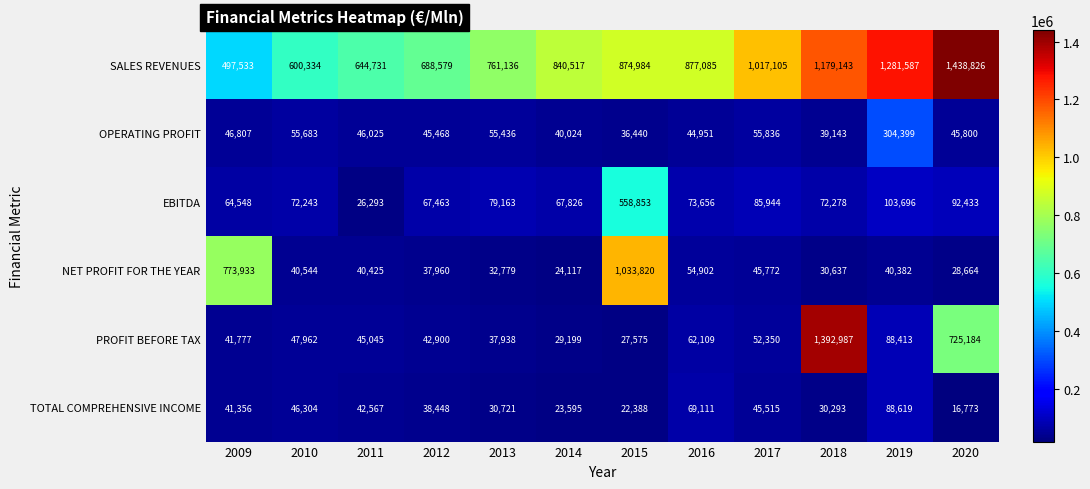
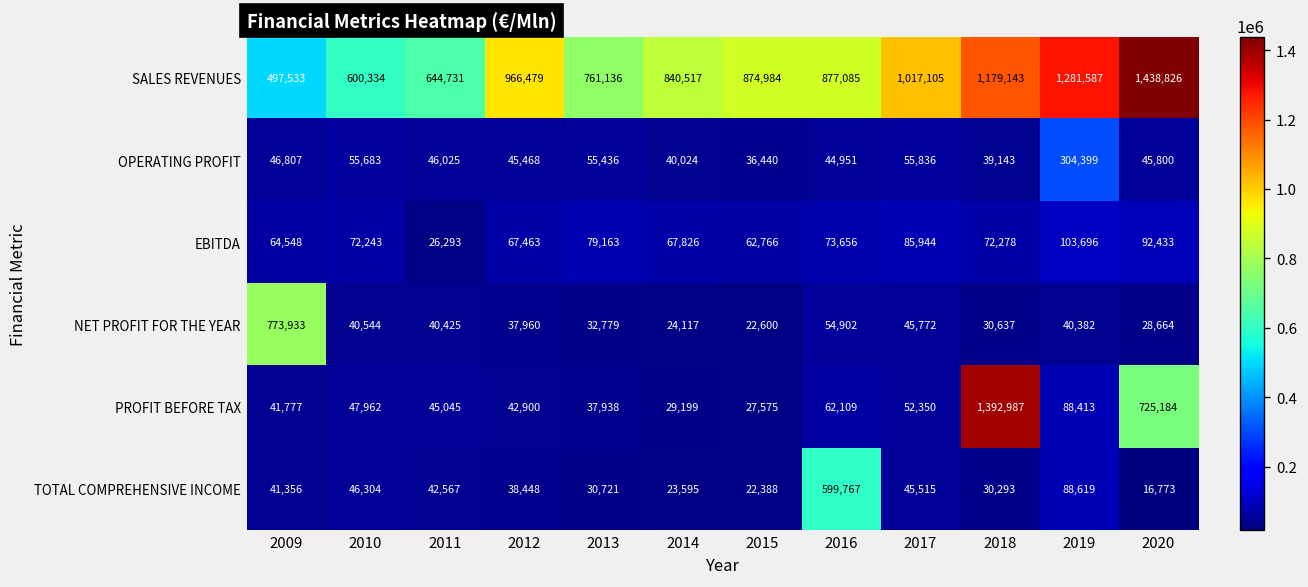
SALES REVENUES, 2012: 688,579 -> 966,479
EBITDA, 2015: 558,853 -> 62,766
NET PROFIT FOR THE YEAR, 2015: 1,033,820 -> 22,600
TOTAL COMPREHENSIVE INCOME, 2016: 69,111 -> 599,767
